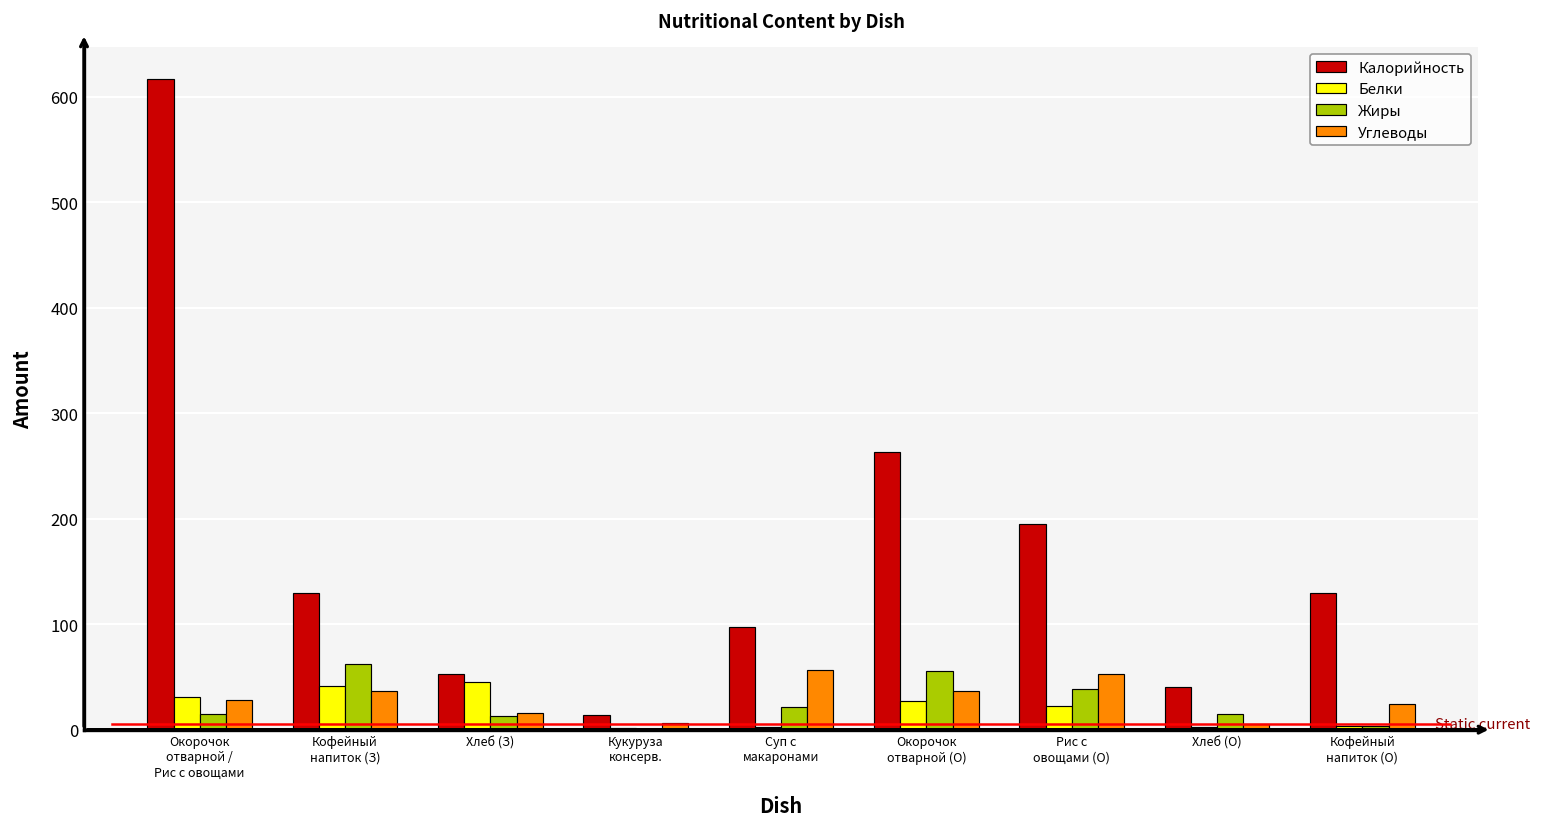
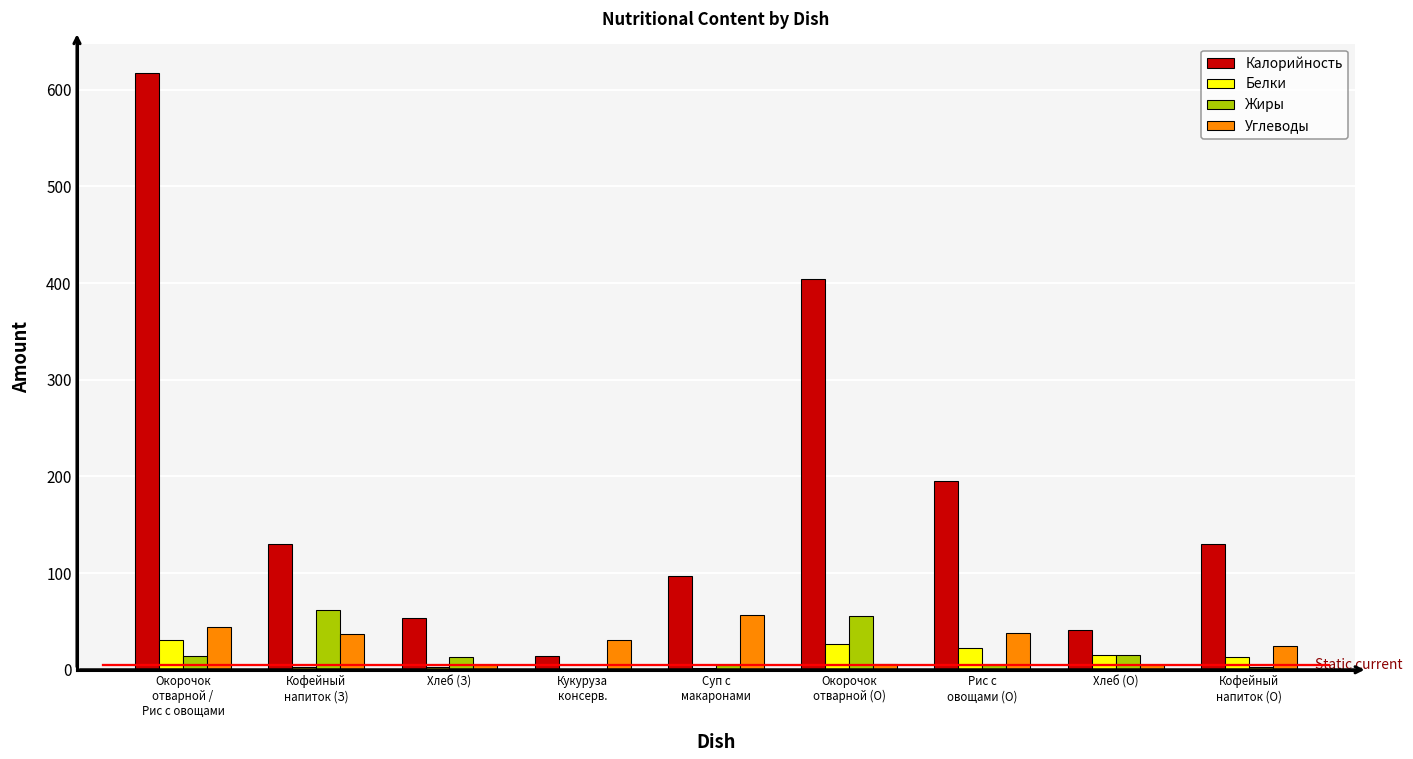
Углеводы, Окорочок отварной / Рис с овощами: 30 -> 40
Белки, Кофейный напиток (З): 40 -> 0
Белки, Хлеб (З): 50 -> 0
Углеводы, Хлеб (З): 20 -> 0
Углеводы, Кукуруза консерв.: 10 -> 30
Жиры, Суп с макаронами: 20 -> 10
Калорийность, Окорочок отварной (О): 260 -> 400
Углеводы, Окорочок отварной (О): 40 -> 10
Жиры, Рис с овощами (О): 40 -> 0
Углеводы, Рис с овощами (О): 50 -> 40
Белки, Хлеб (О): 0 -> 20
Белки, Кофейный напиток (О): 0 -> 10
